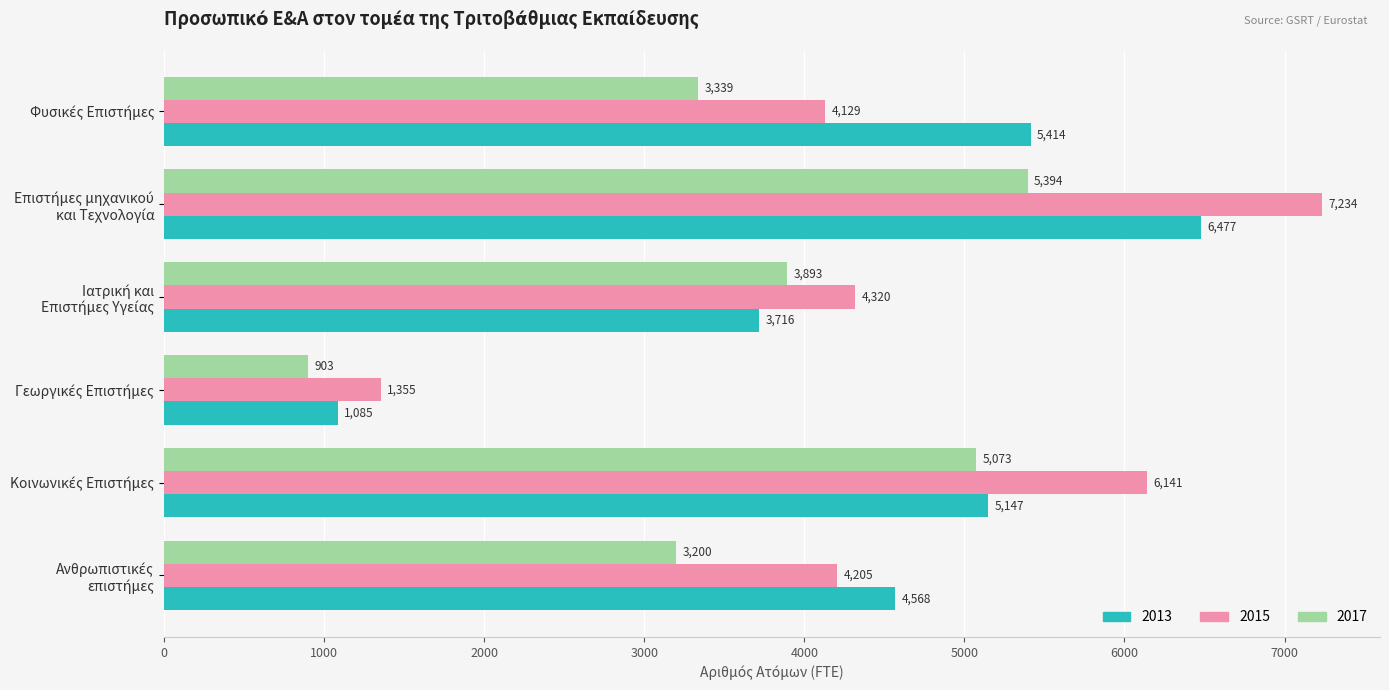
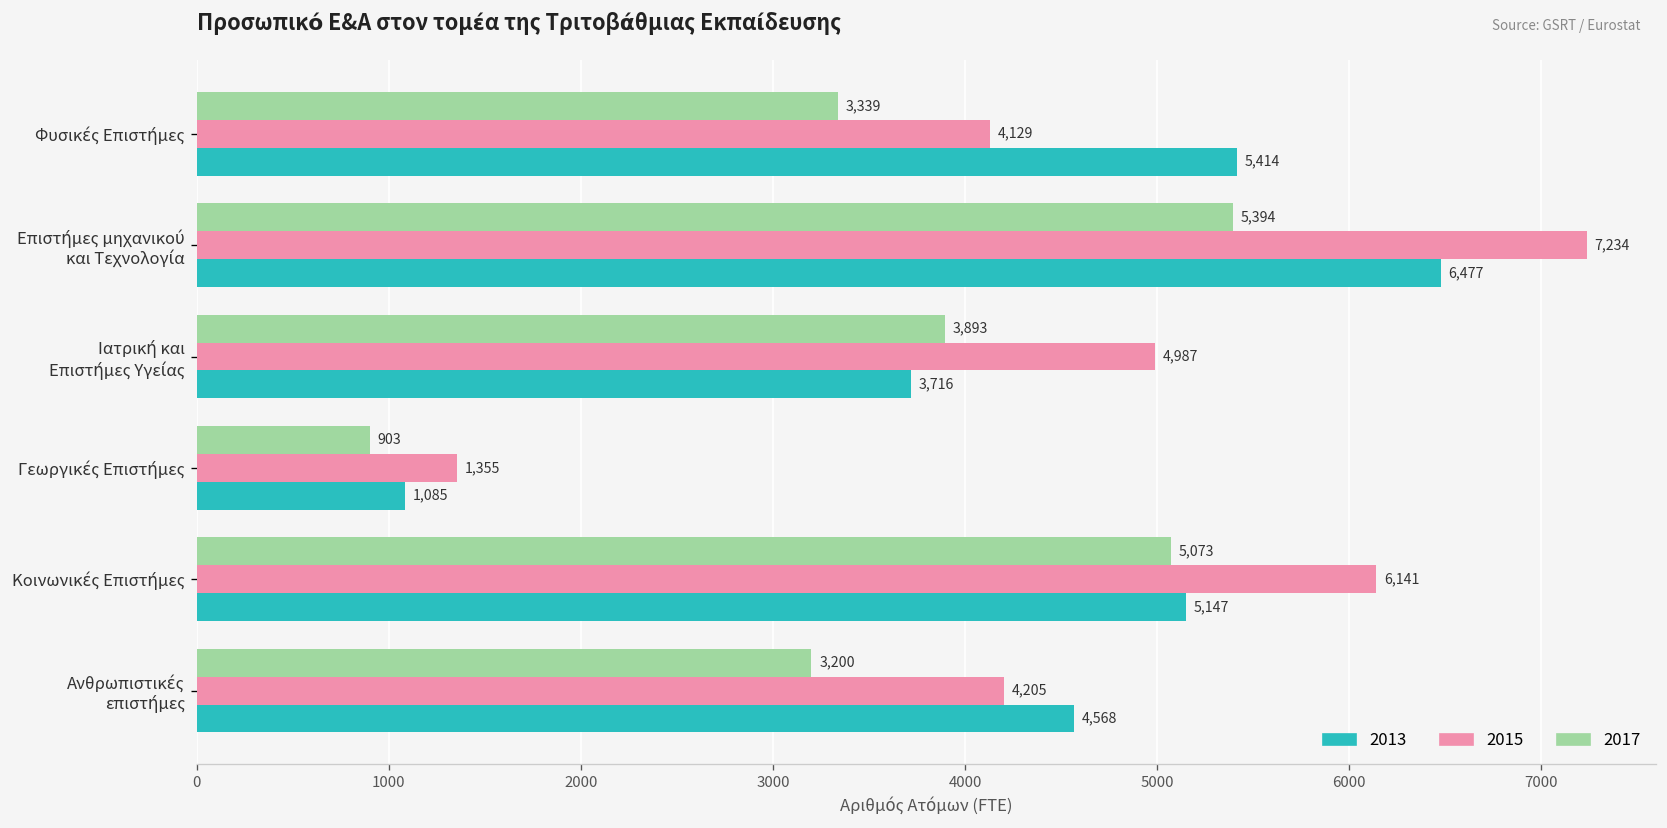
2015, Ιατρική και Επιστήμες Υγείας: 4,320 -> 4,987
